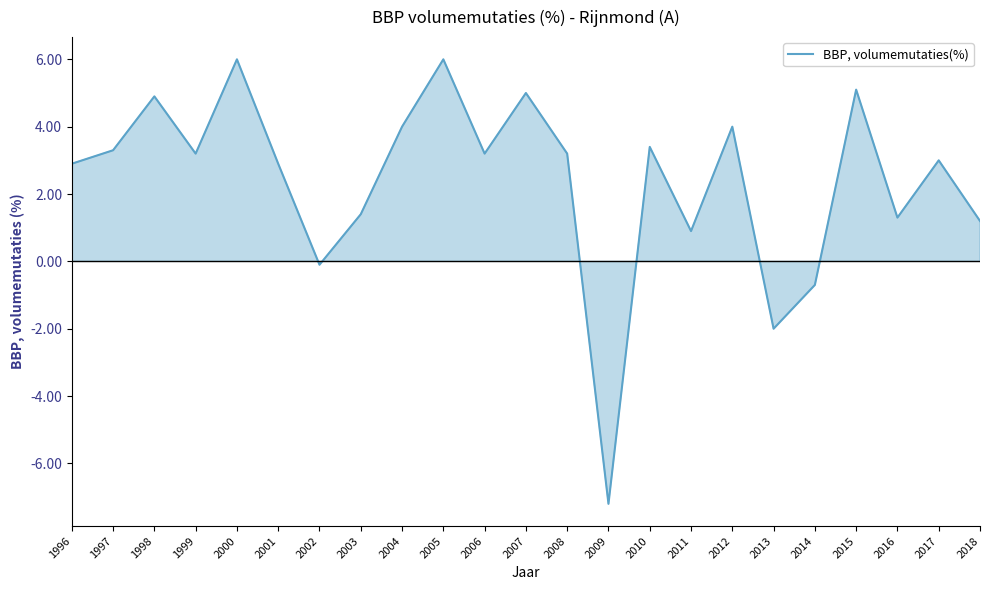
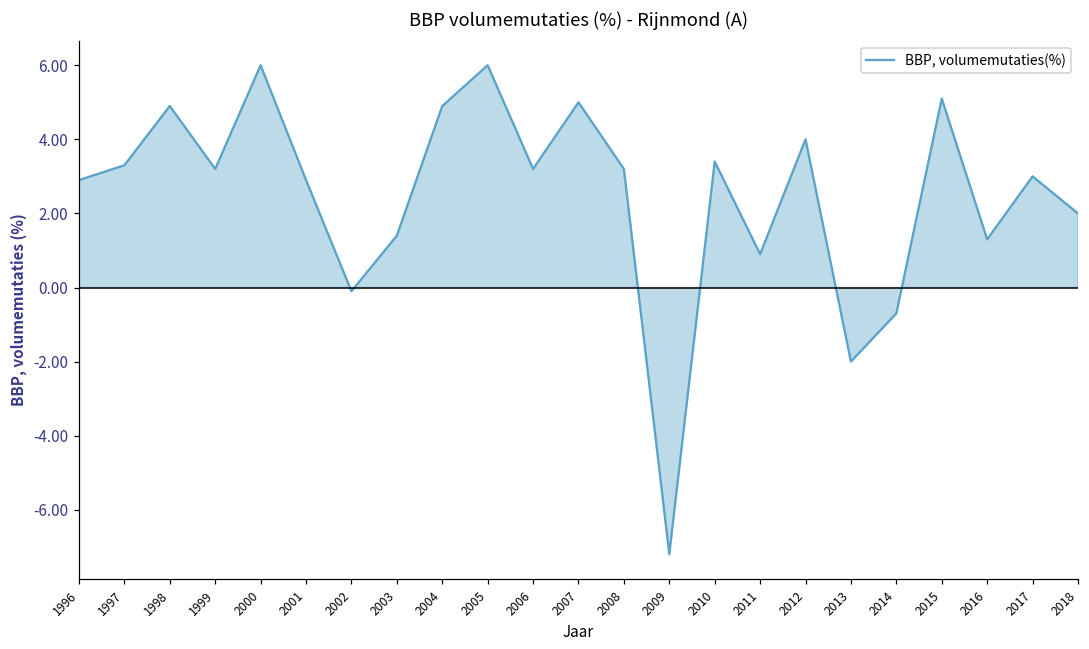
2004: 4.0 -> 4.9
2018: 1.2 -> 2.0
